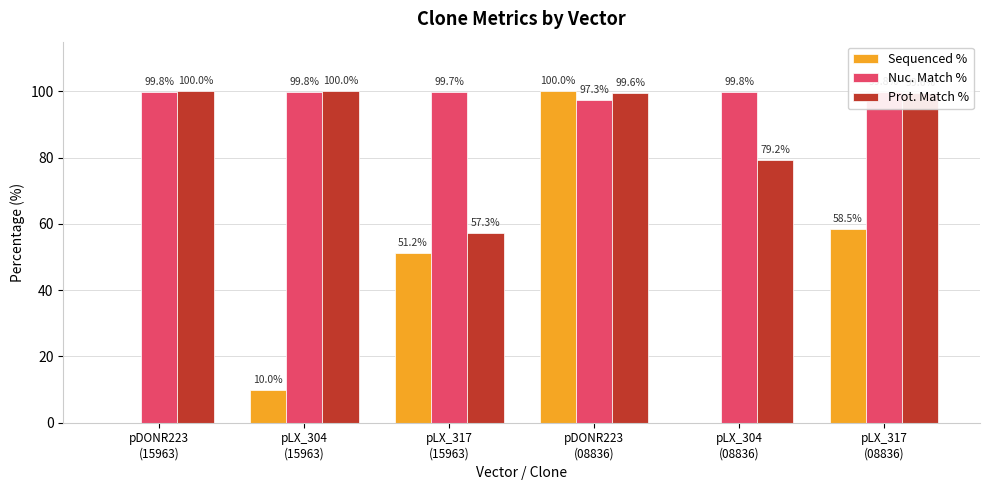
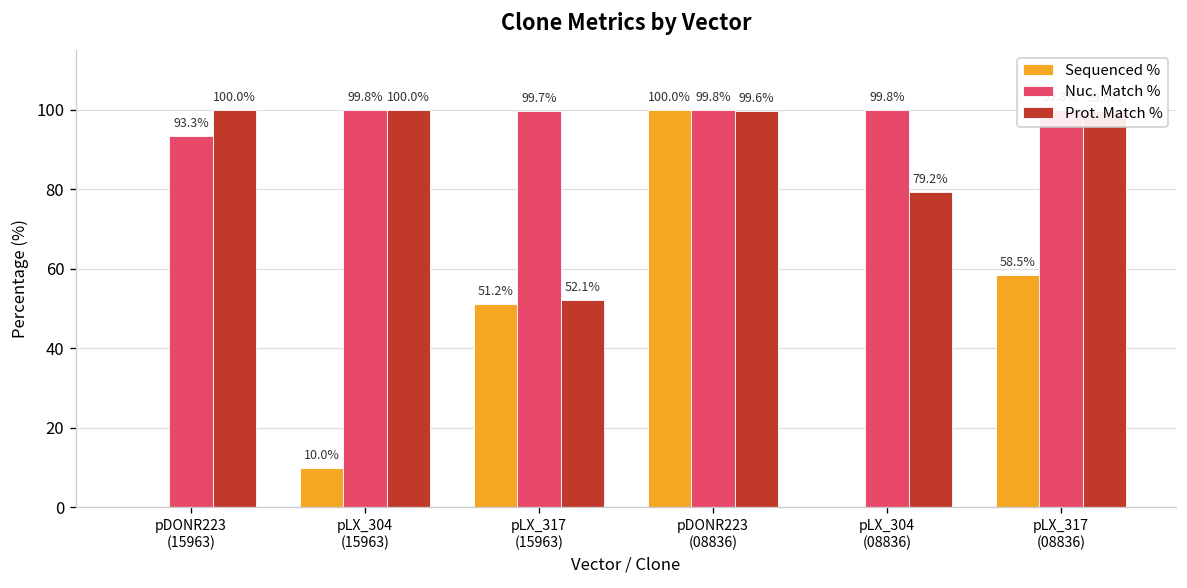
Nuc. Match %, pDONR223 (15963): 99.8% -> 93.3%
Prot. Match %, pLX_317 (15963): 57.3% -> 52.1%
Nuc. Match %, pDONR223 (08836): 97.3% -> 99.8%
